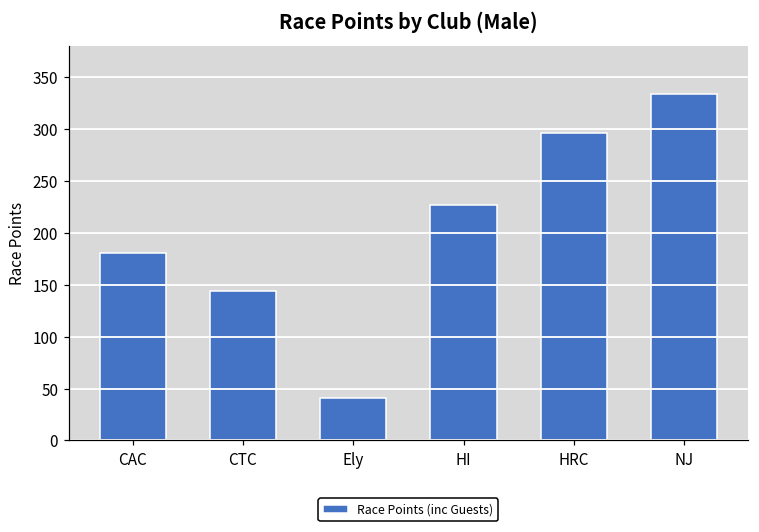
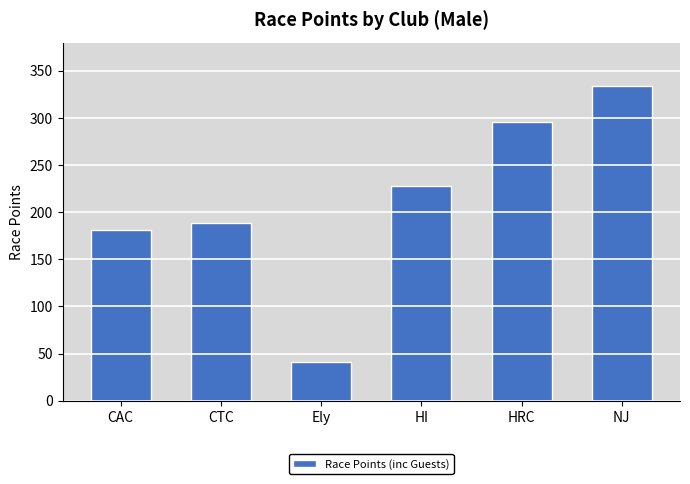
CTC: 140 -> 190
